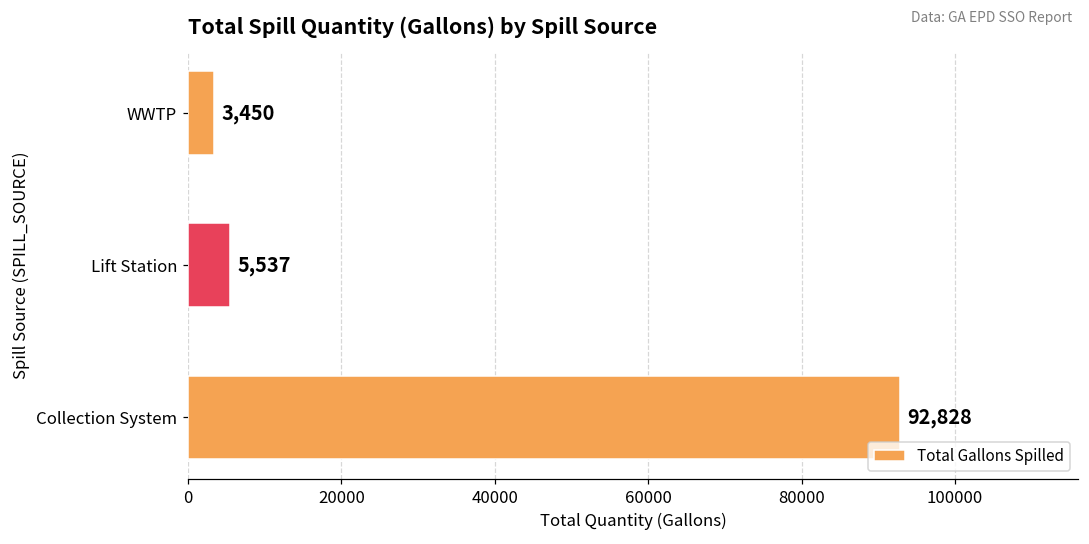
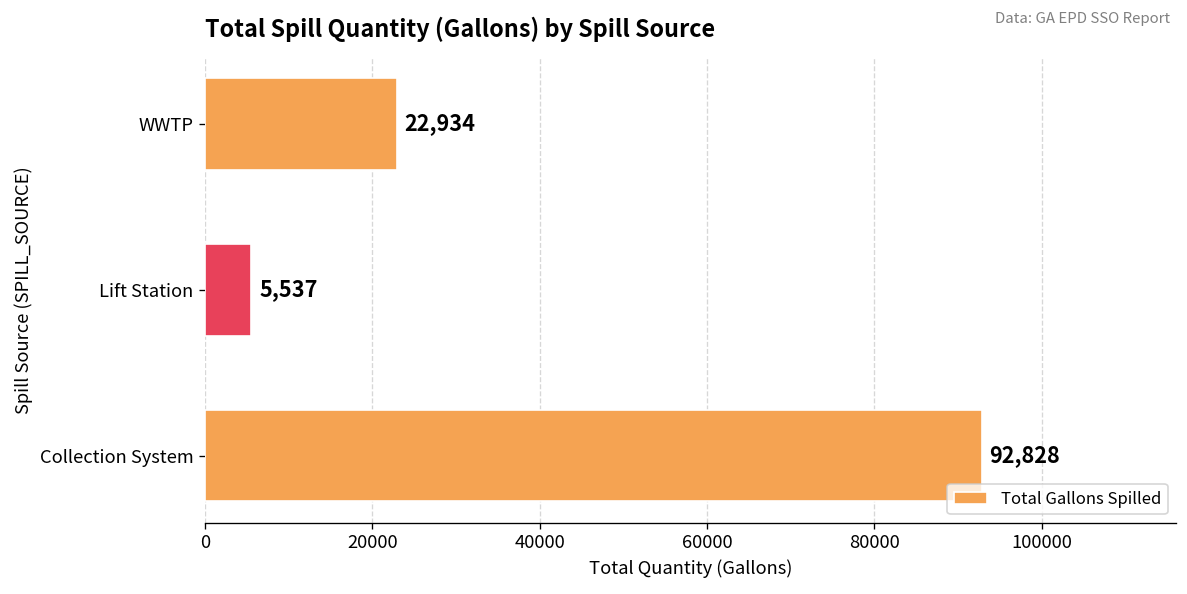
WWTP: 3,450 -> 22,934
